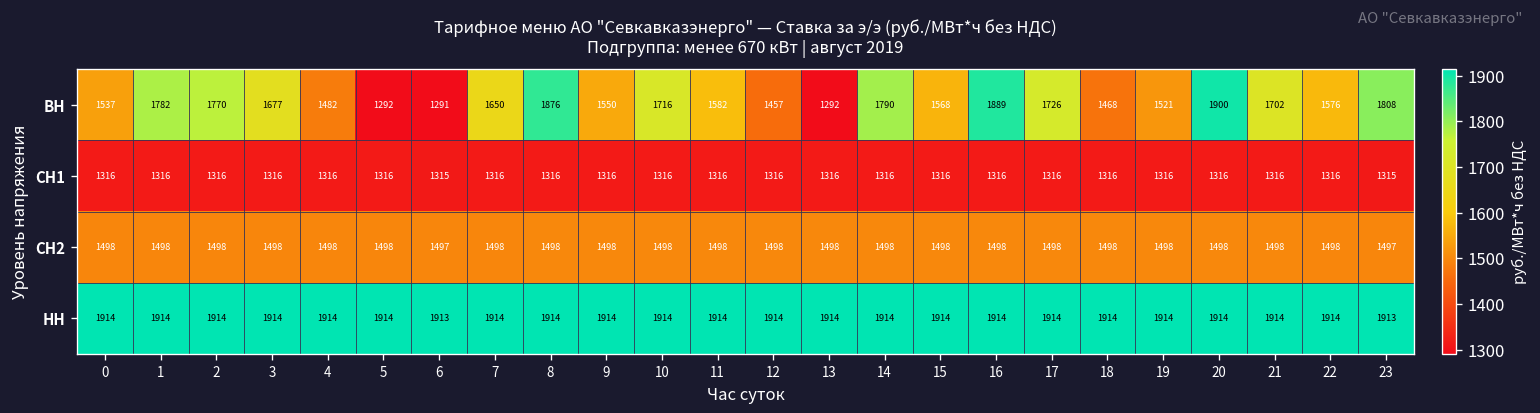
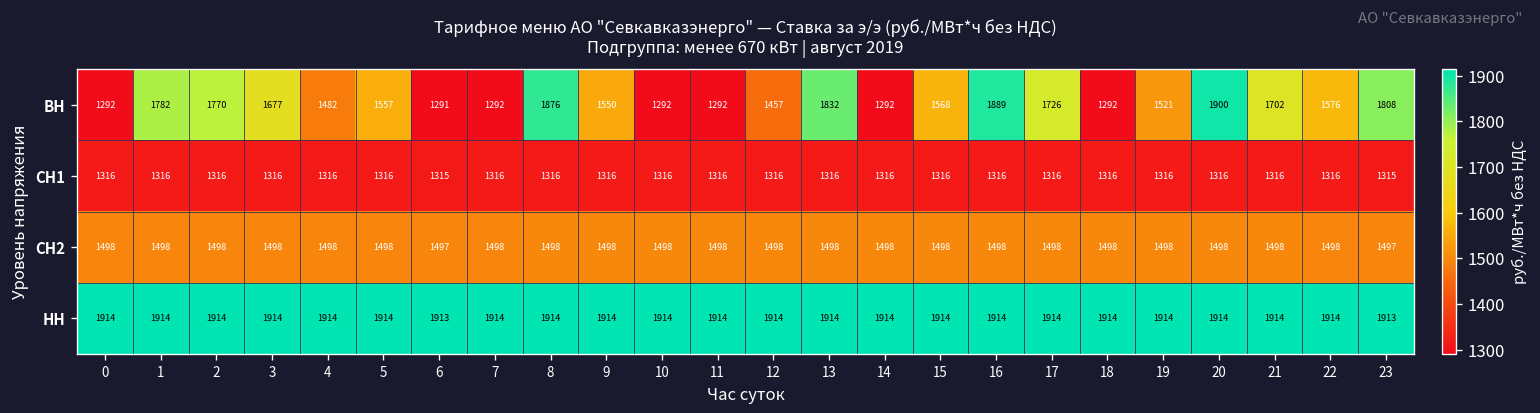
ВН, 0: 1537 -> 1292
ВН, 5: 1292 -> 1557
ВН, 7: 1650 -> 1292
ВН, 10: 1716 -> 1292
ВН, 11: 1582 -> 1292
ВН, 13: 1292 -> 1832
ВН, 14: 1790 -> 1292
ВН, 18: 1468 -> 1292
